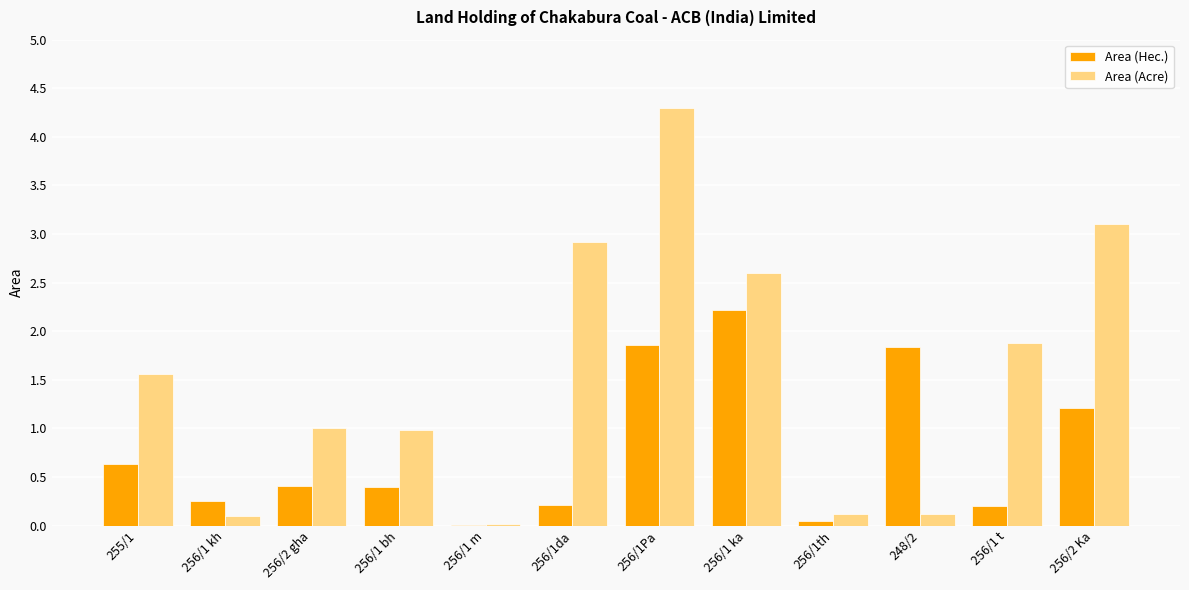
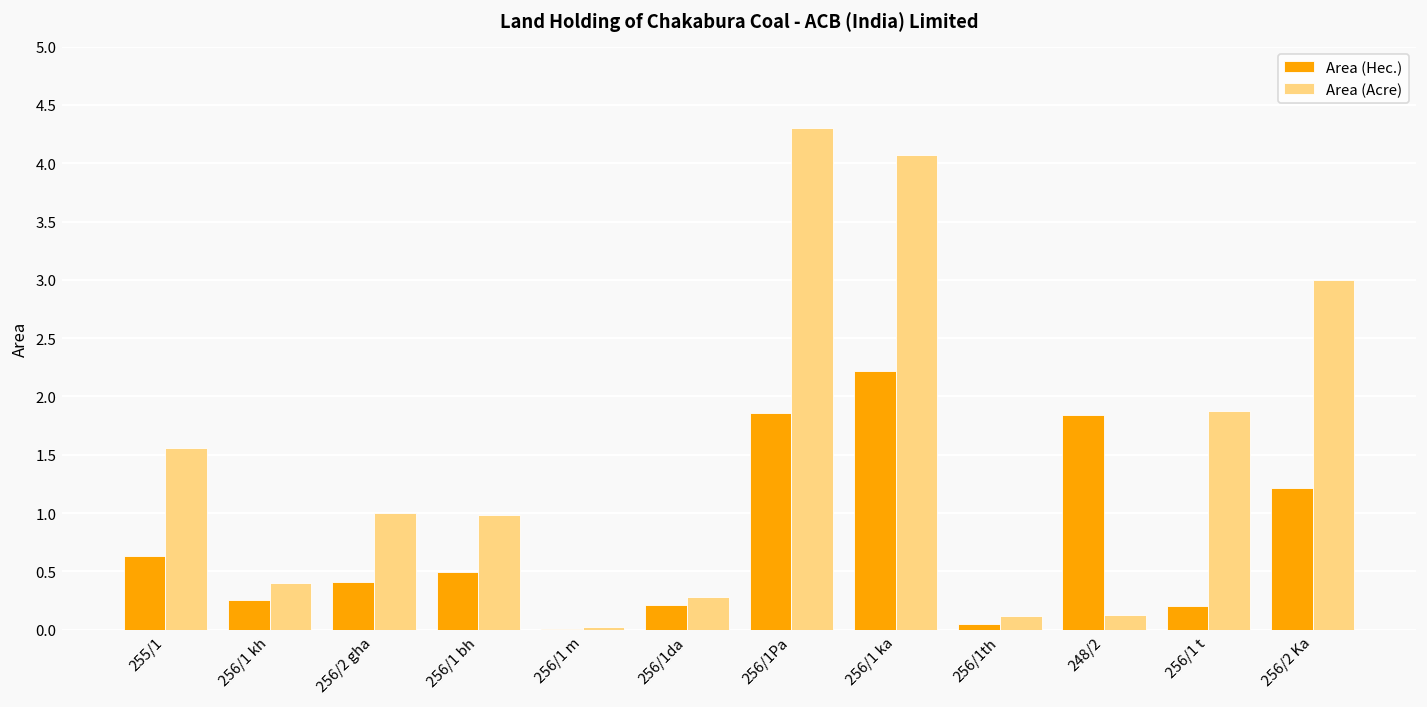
Area (Acre), 256/1 kh: 0.1 -> 0.4
Area (Hec.), 256/1 bh: 0.4 -> 0.5
Area (Acre), 256/1da: 2.9 -> 0.3
Area (Acre), 256/1 ka: 2.6 -> 4.1
Area (Acre), 256/2 Ka: 3.1 -> 3.0
